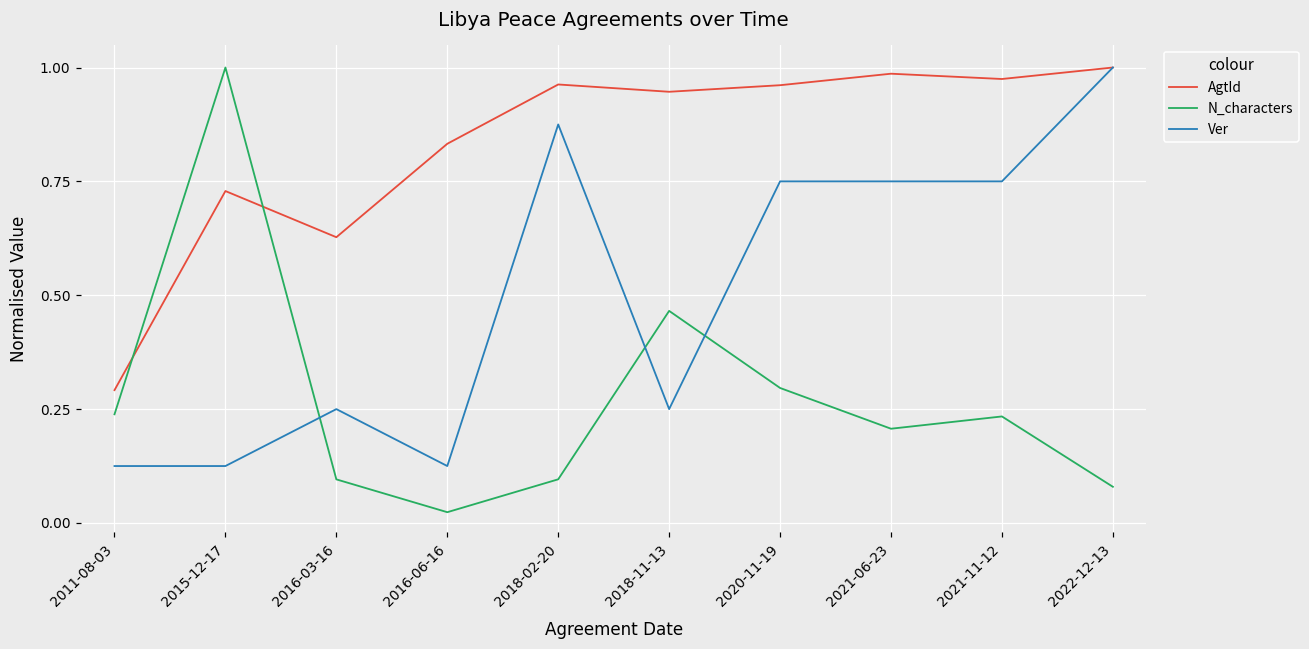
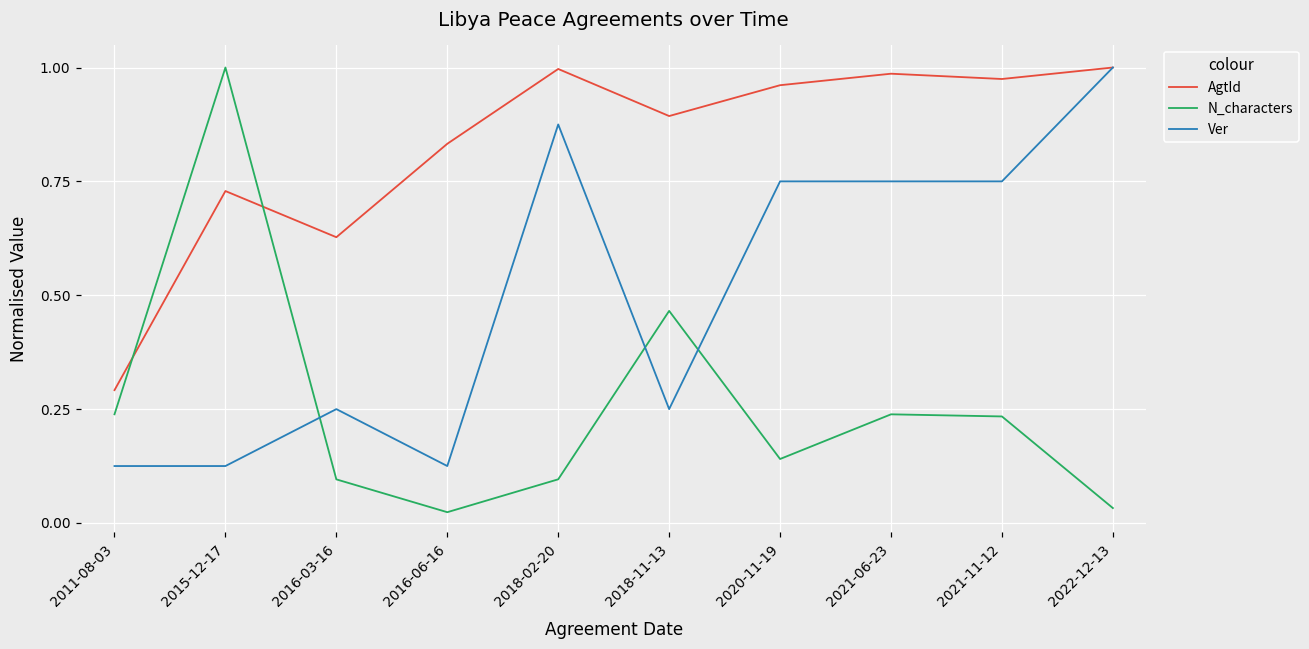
AgtId, 2018-02-20: 0.96 -> 1.00
AgtId, 2018-11-13: 0.95 -> 0.89
N_characters, 2020-11-19: 0.30 -> 0.14
N_characters, 2021-06-23: 0.21 -> 0.24
N_characters, 2022-12-13: 0.08 -> 0.03
